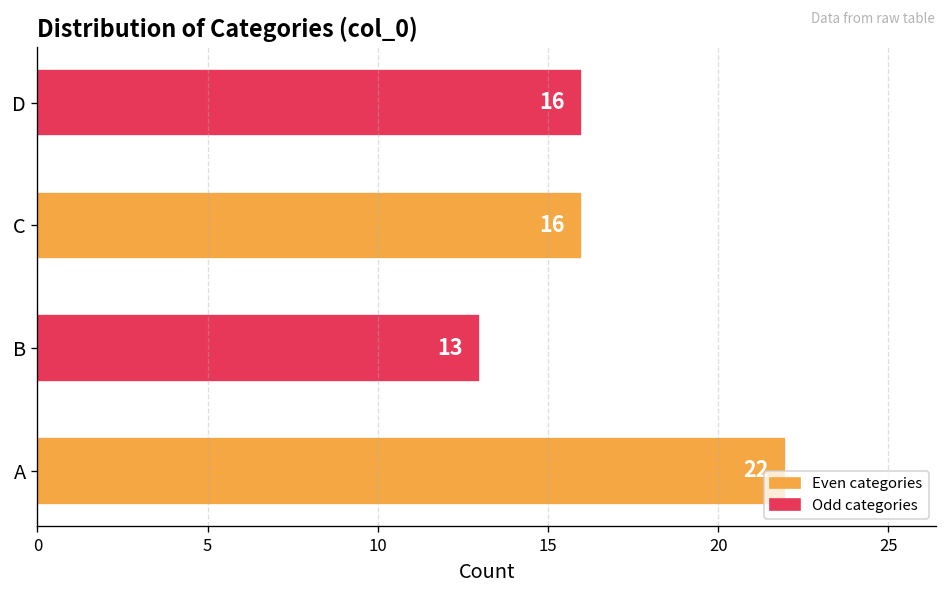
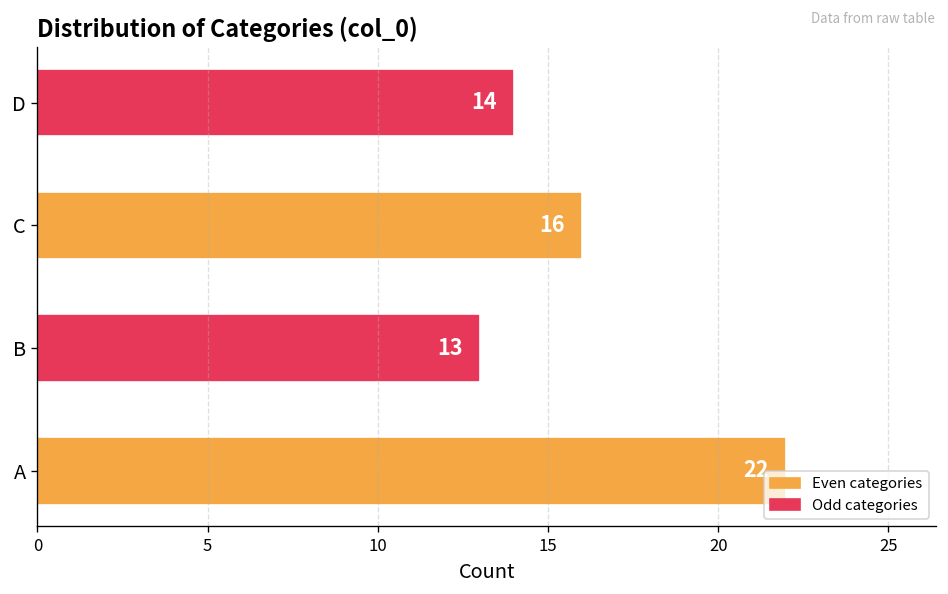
D: 16 -> 14
